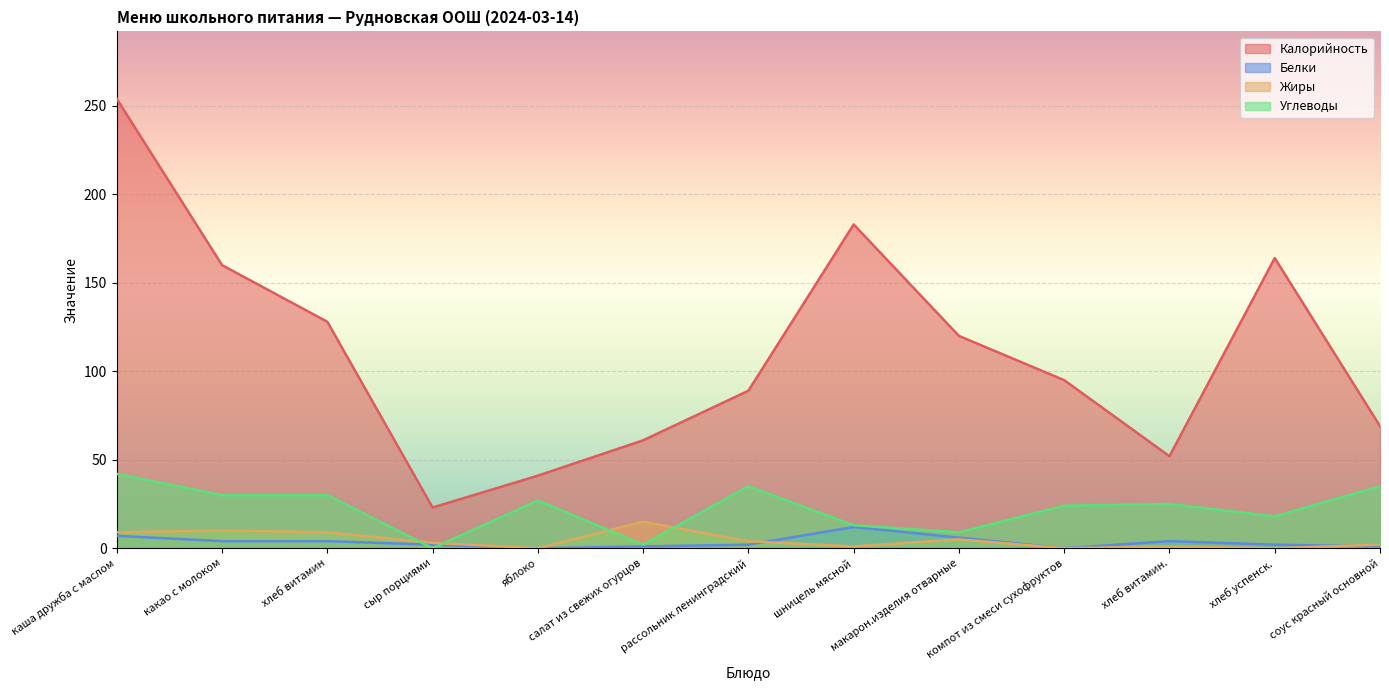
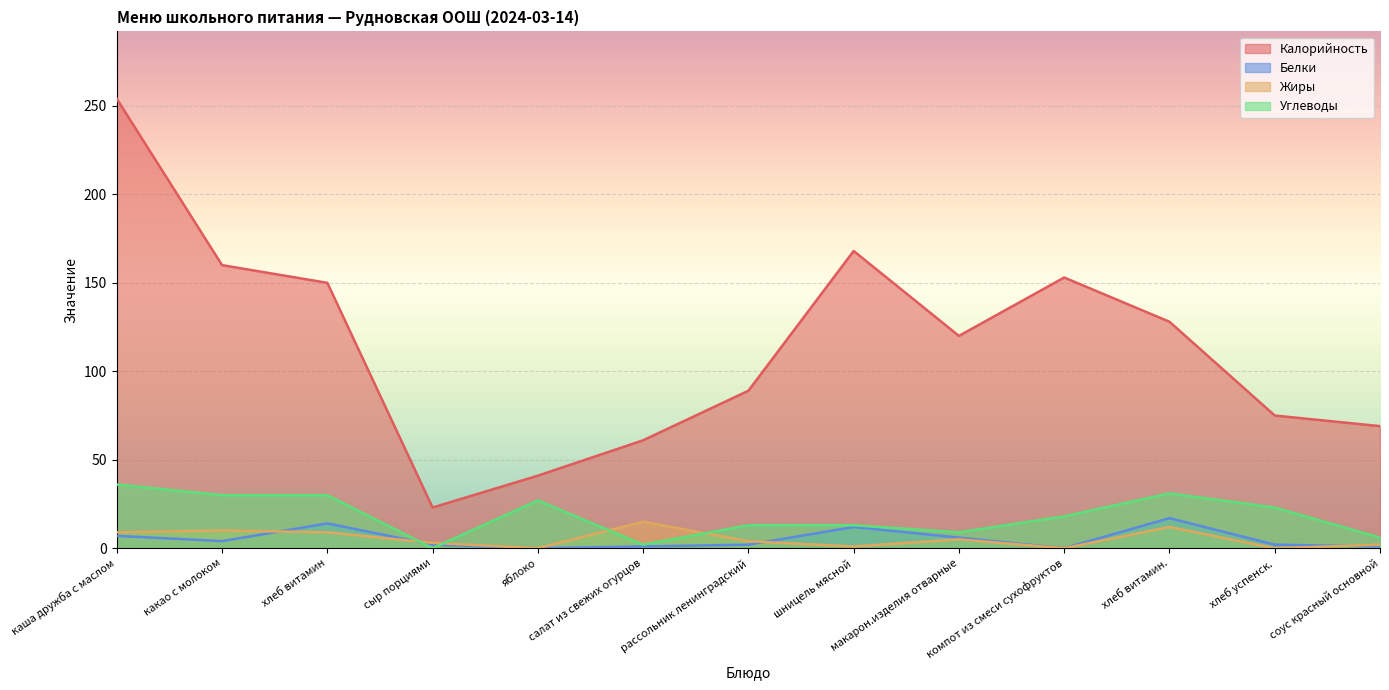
Углеводы, каша дружба с маслом: 42 -> 36
Калорийность, хлеб витамин: 128 -> 150
Белки, хлеб витамин: 4 -> 14
Углеводы, рассольник ленинградский: 35 -> 13
Калорийность, шницель мясной: 183 -> 168
Калорийность, компот из смеси сухофруктов: 95 -> 153
Углеводы, компот из смеси сухофруктов: 24 -> 18
Калорийность, хлеб витамин.: 52 -> 128
Белки, хлеб витамин.: 4 -> 17
Жиры, хлеб витамин.: 1 -> 12
Углеводы, хлеб витамин.: 25 -> 31
Калорийность, хлеб успенск.: 164 -> 75
Углеводы, хлеб успенск.: 18 -> 23
Углеводы, соус красный основной: 35 -> 6
